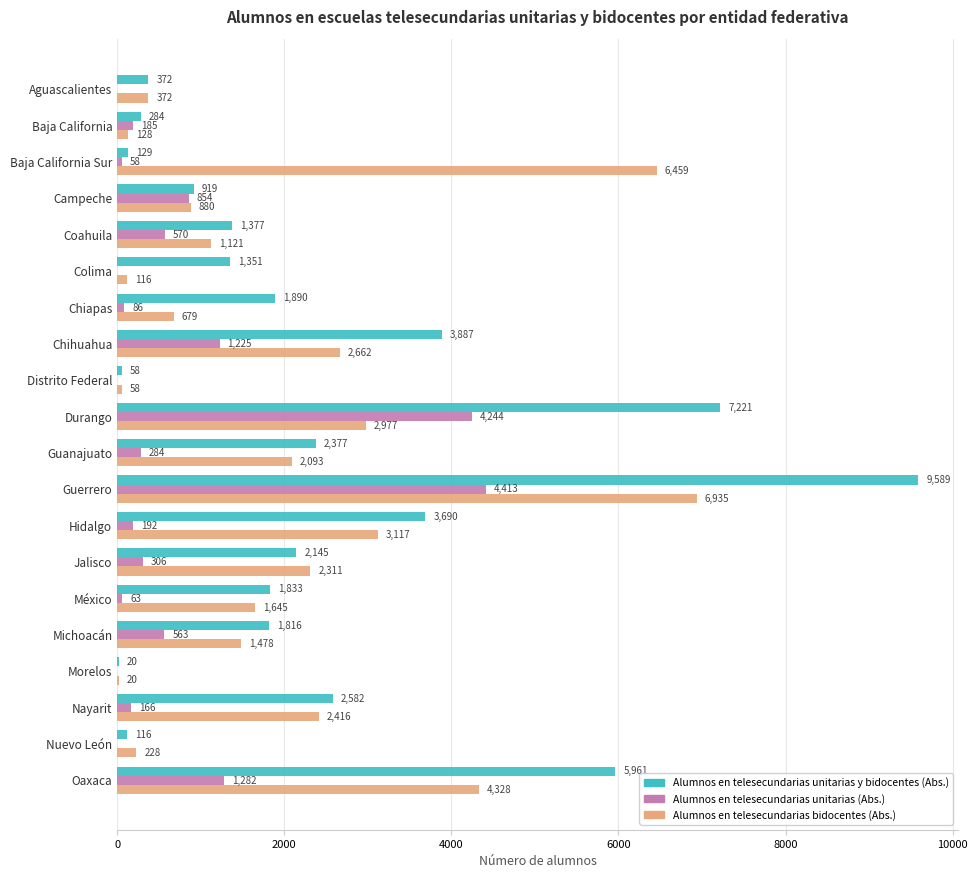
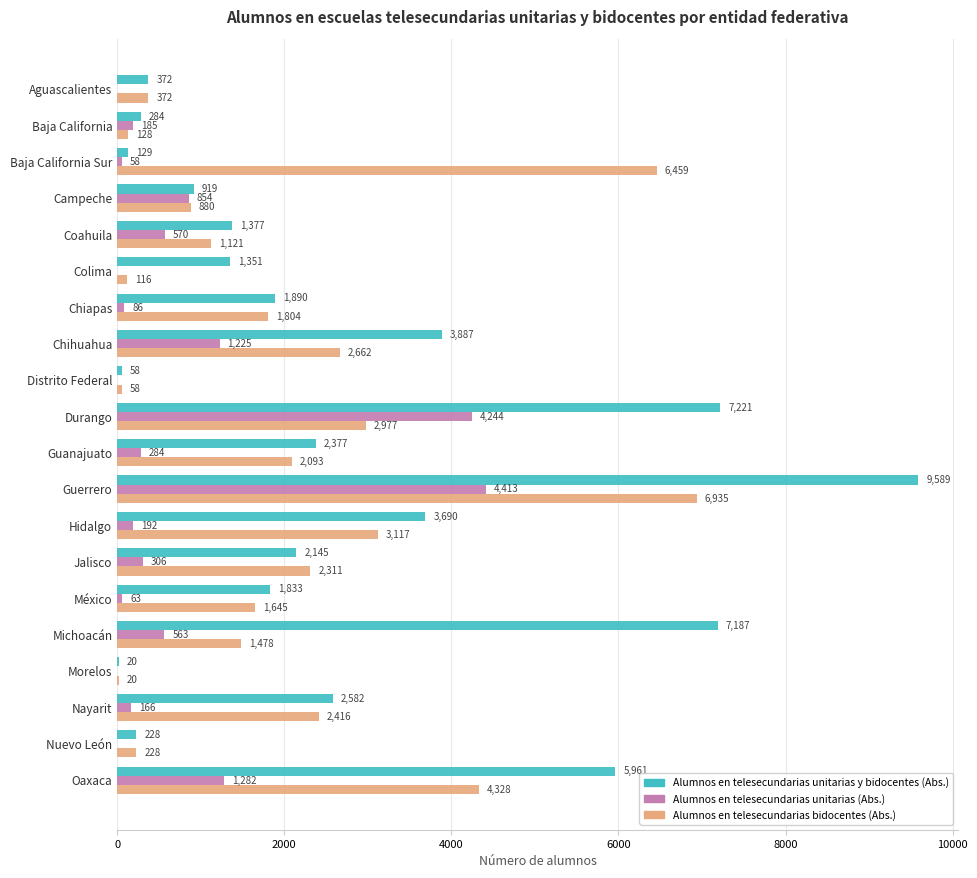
Alumnos en telesecundarias bidocentes (Abs.), Chiapas: 679 -> 1,804
Alumnos en telesecundarias unitarias y bidocentes (Abs.), Michoacán: 1,816 -> 7,187
Alumnos en telesecundarias unitarias y bidocentes (Abs.), Nuevo León: 116 -> 228
